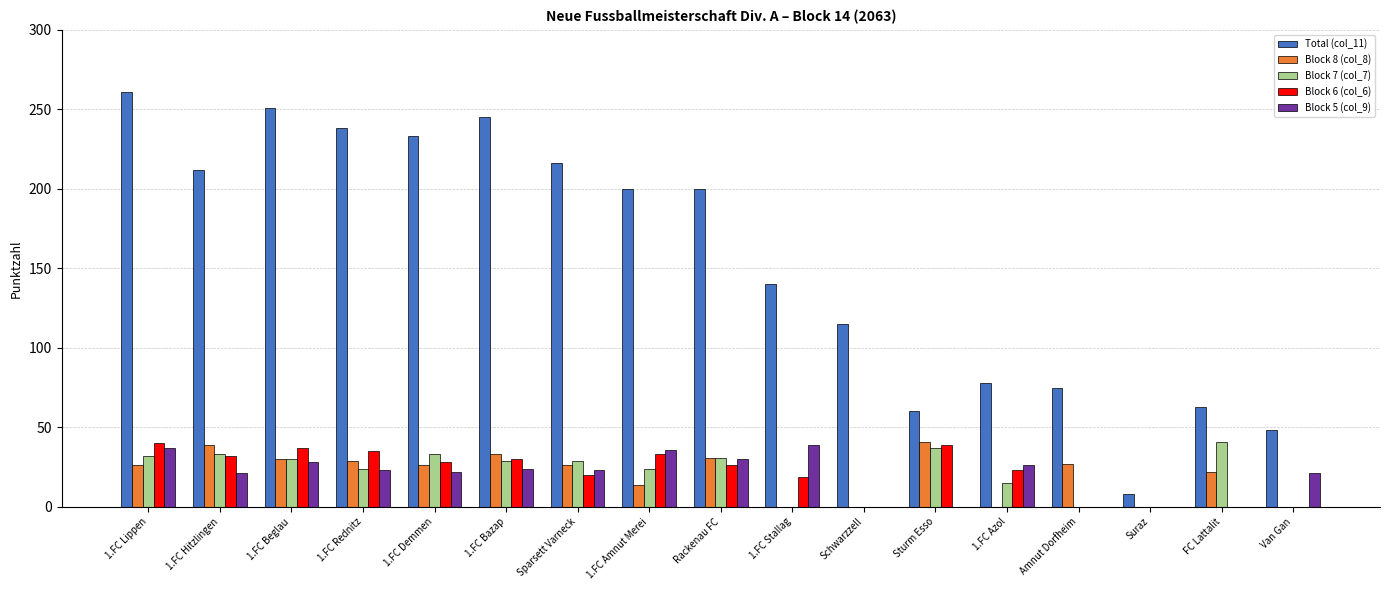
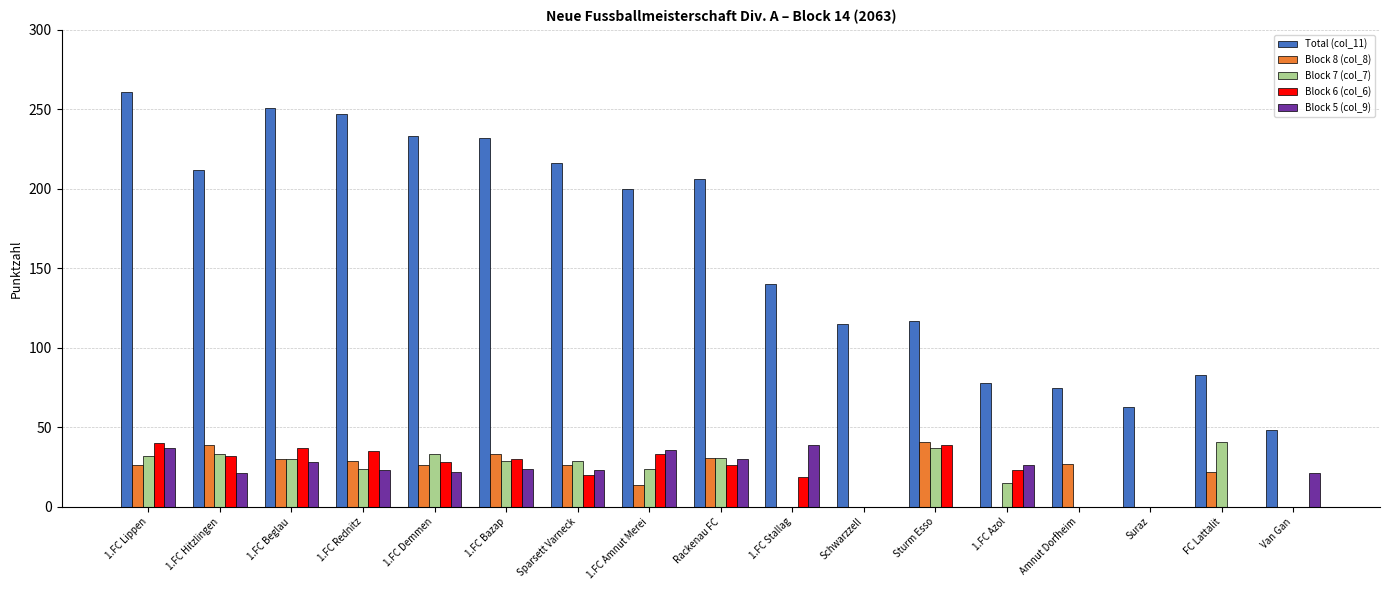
Total (col_11), 1.FC Rednitz: 238 -> 247
Total (col_11), 1.FC Bazap: 245 -> 232
Total (col_11), Rackenau FC: 200 -> 206
Total (col_11), Sturm Esso: 60 -> 117
Total (col_11), Suraz: 8 -> 63
Total (col_11), FC Lattalit: 63 -> 83
